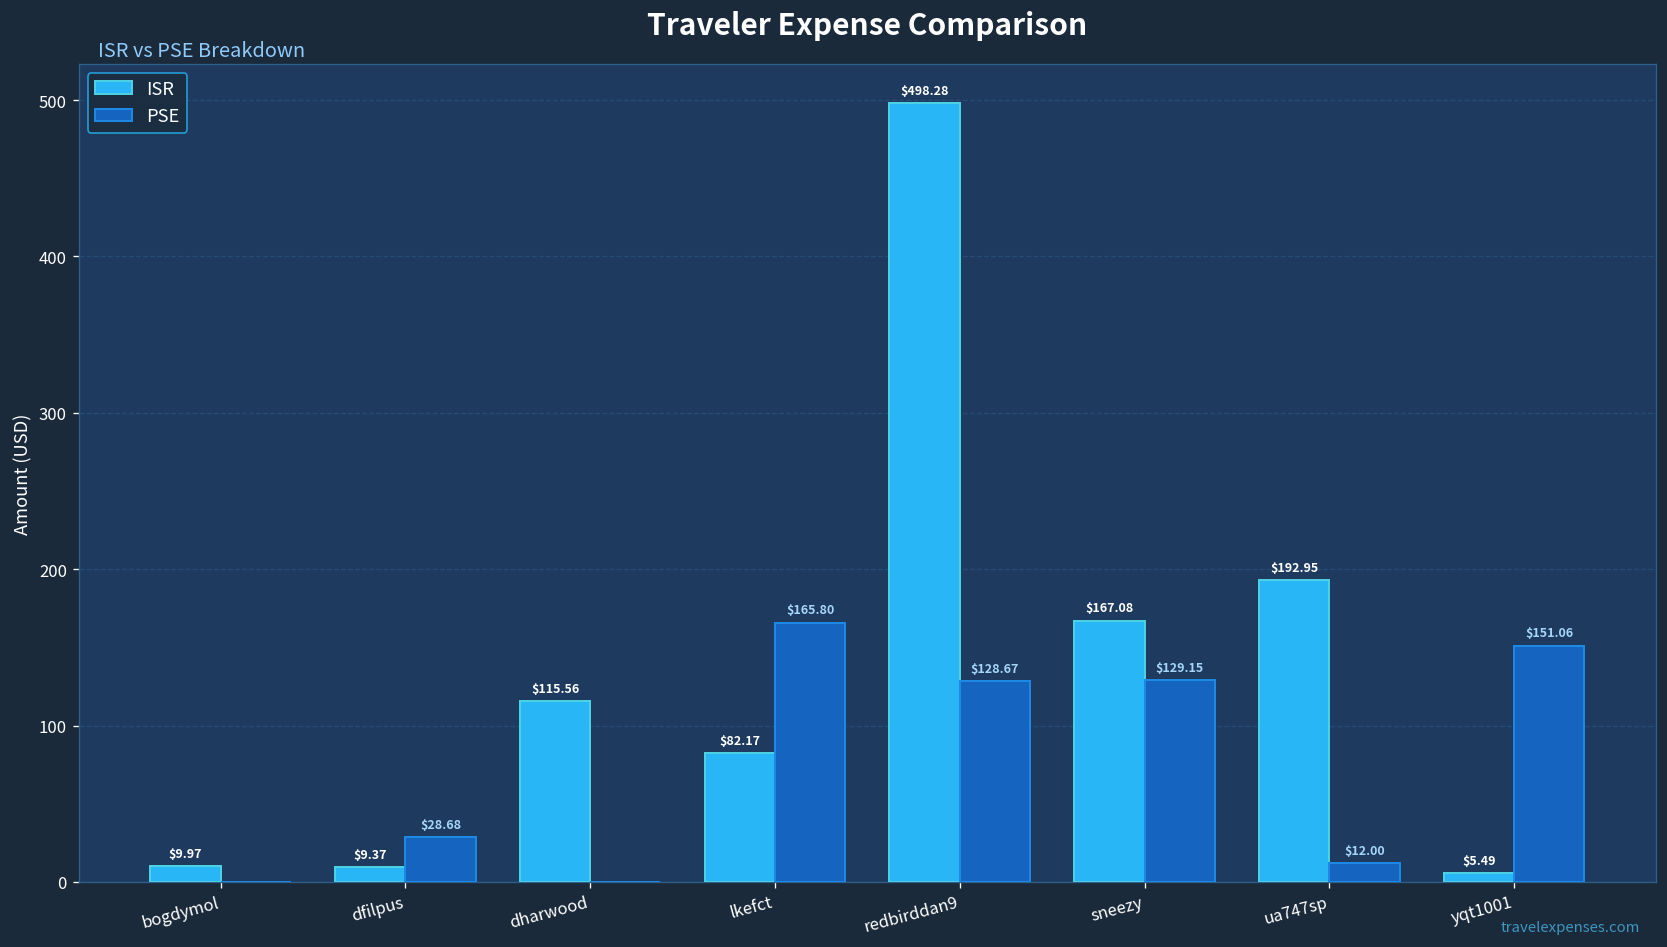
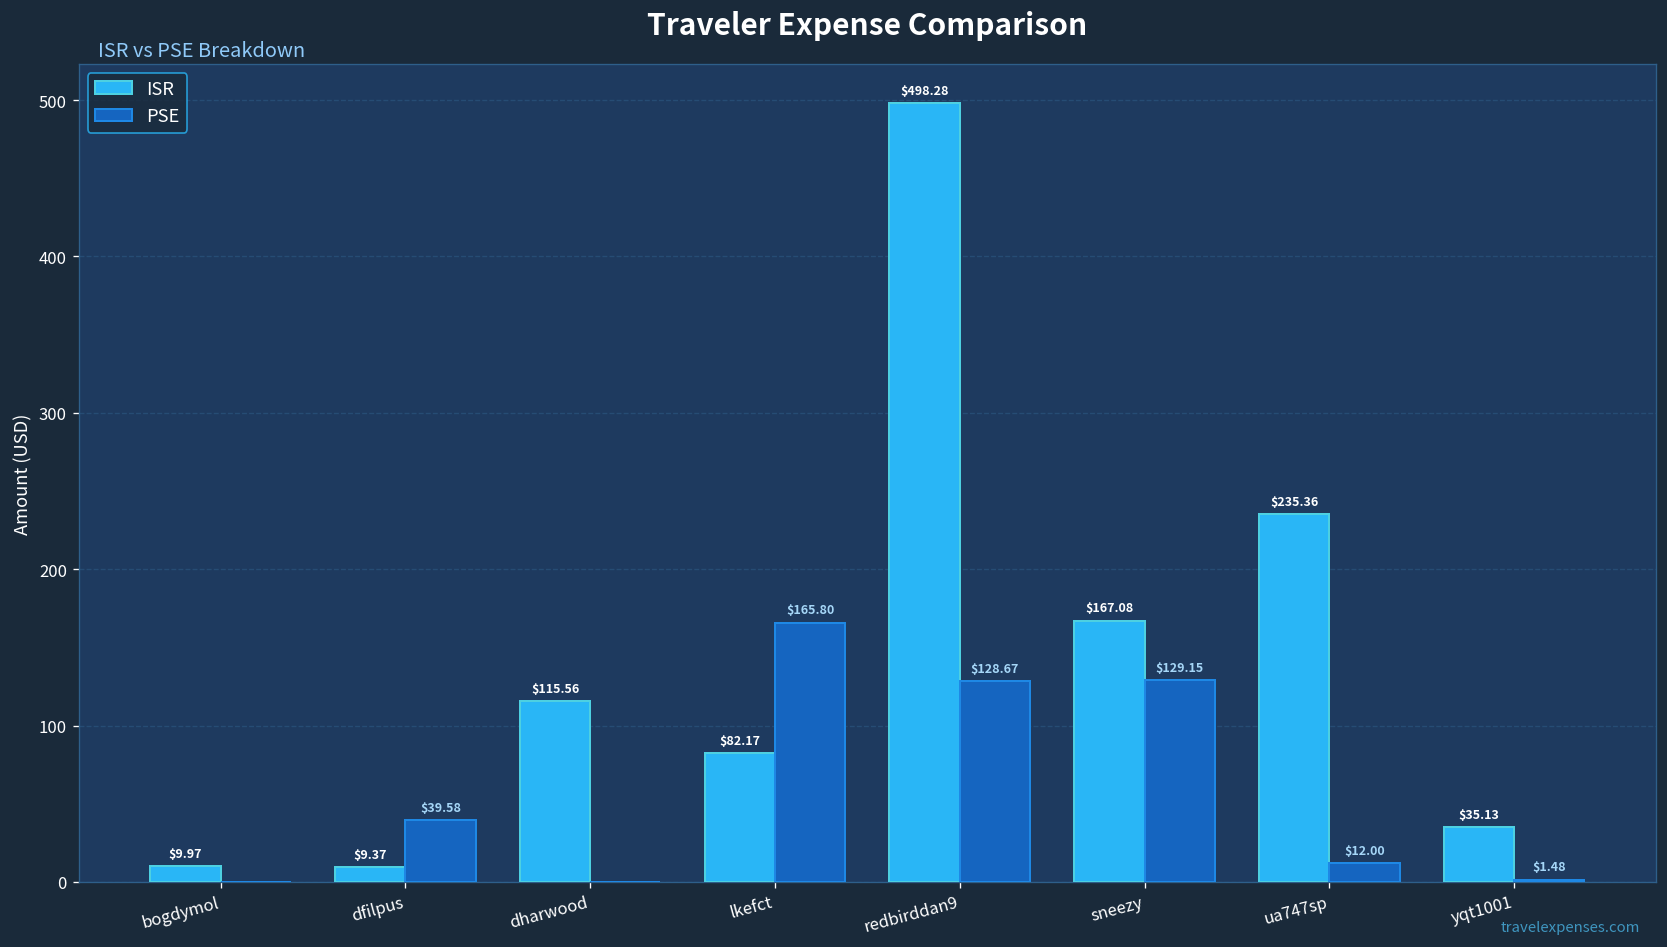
PSE, dfilpus: $28.68 -> $39.58
ISR, ua747sp: $192.95 -> $235.36
ISR, yqt1001: $5.49 -> $35.13
PSE, yqt1001: $151.06 -> $1.48
